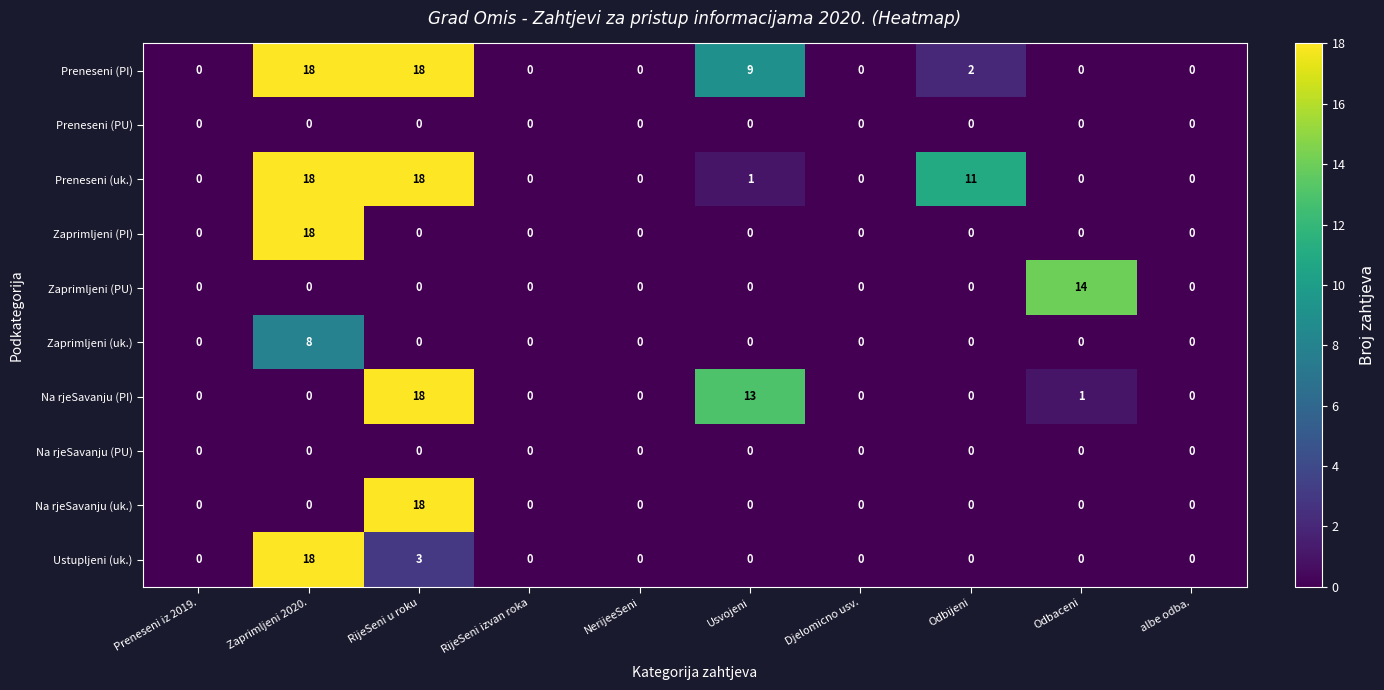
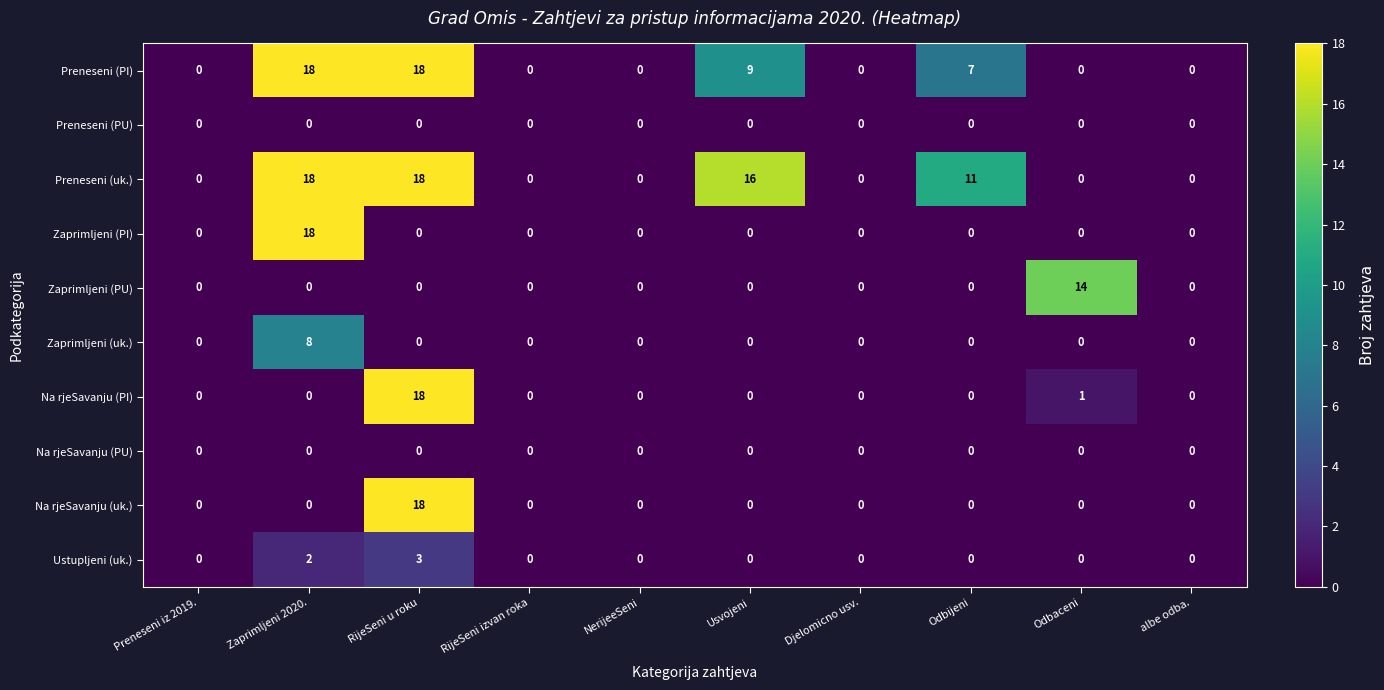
Preneseni (PI), Odbijeni: 2 -> 7
Preneseni (uk.), Usvojeni: 1 -> 16
Na rjeSavanju (PI), Usvojeni: 13 -> 0
Ustupljeni (uk.), Zaprimljeni 2020.: 18 -> 2
